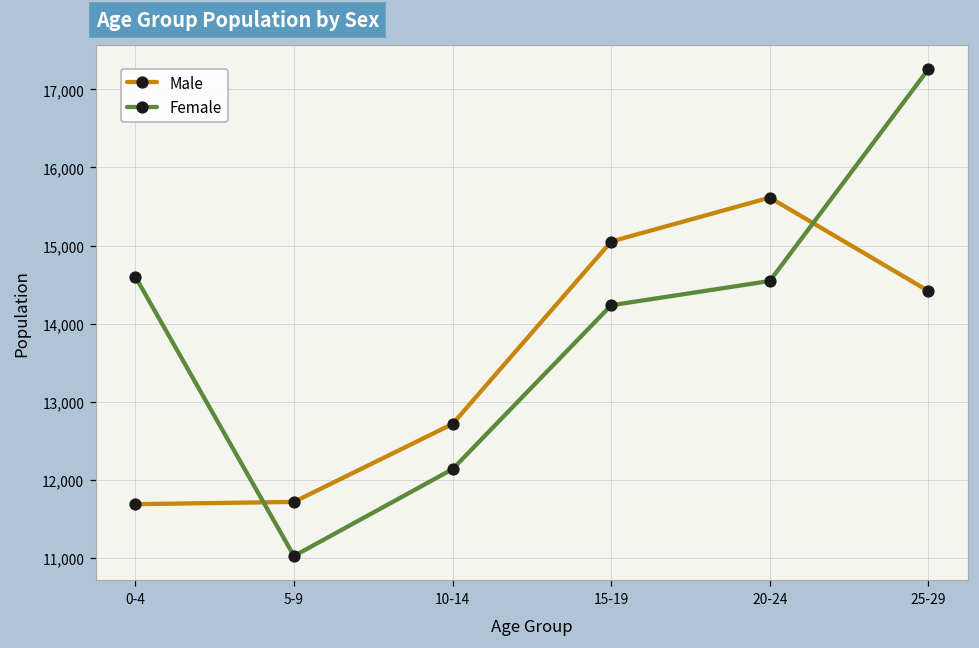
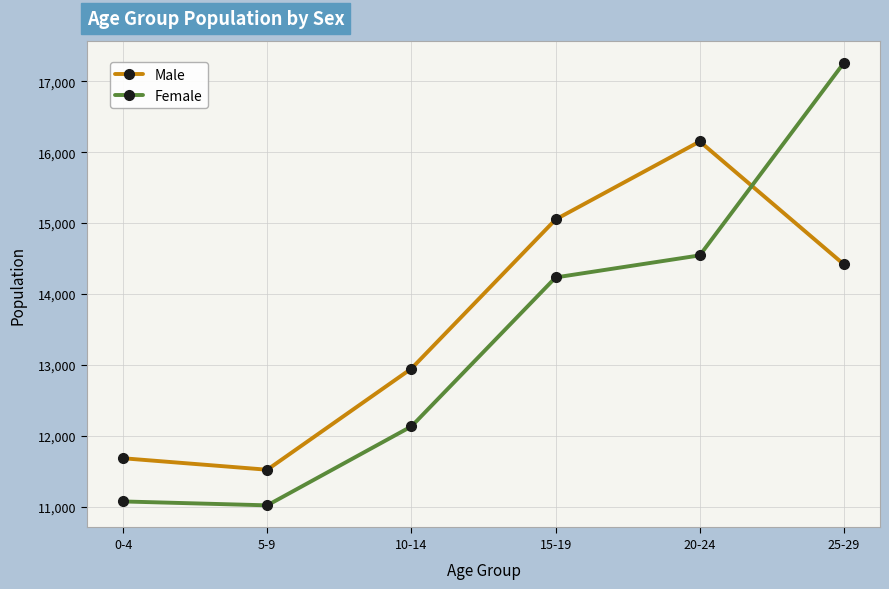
Female, 0-4: 14,600 -> 11,100
Male, 5-9: 11,700 -> 11,500
Male, 10-14: 12,700 -> 12,900
Male, 20-24: 15,600 -> 16,200
